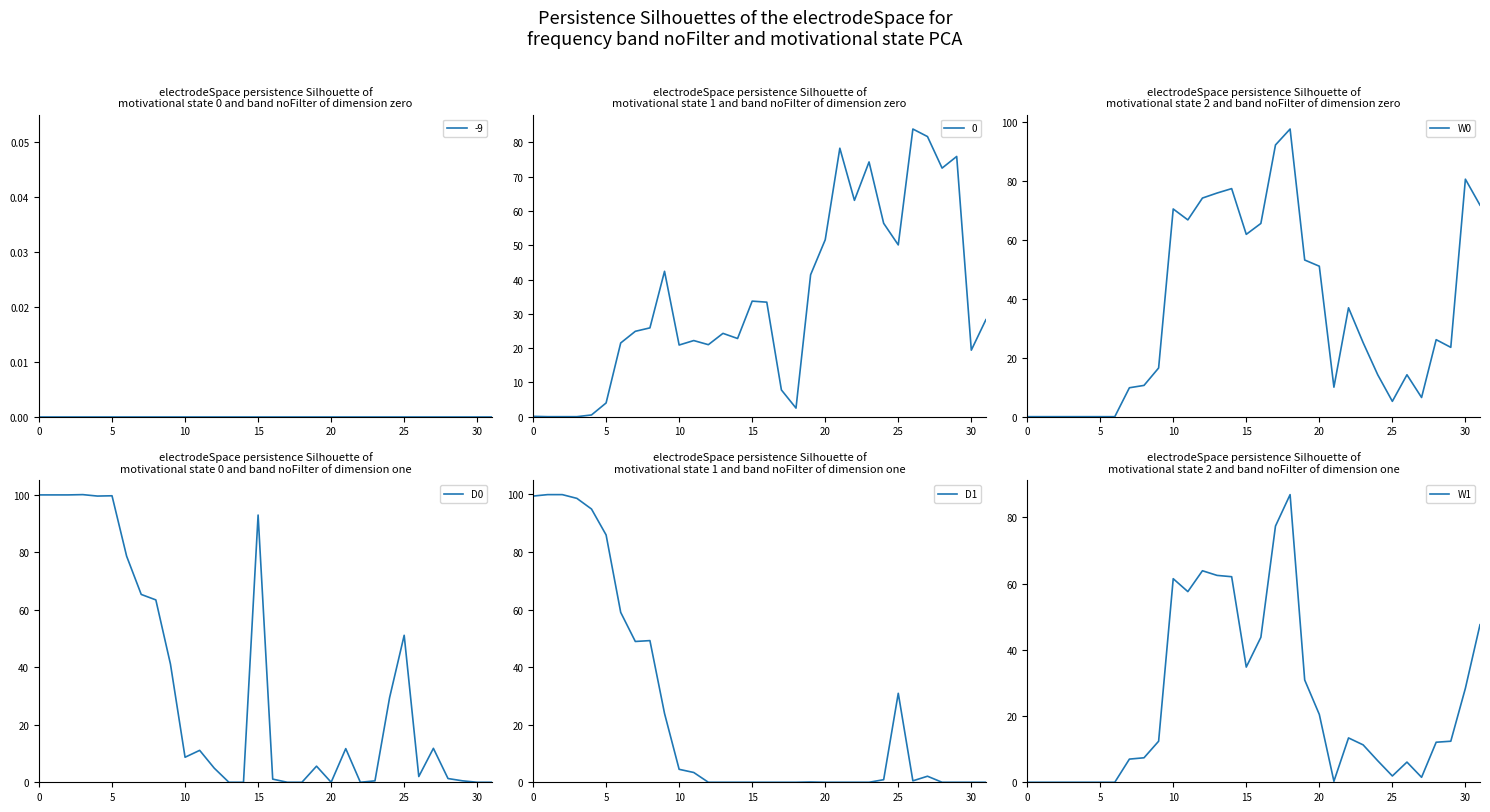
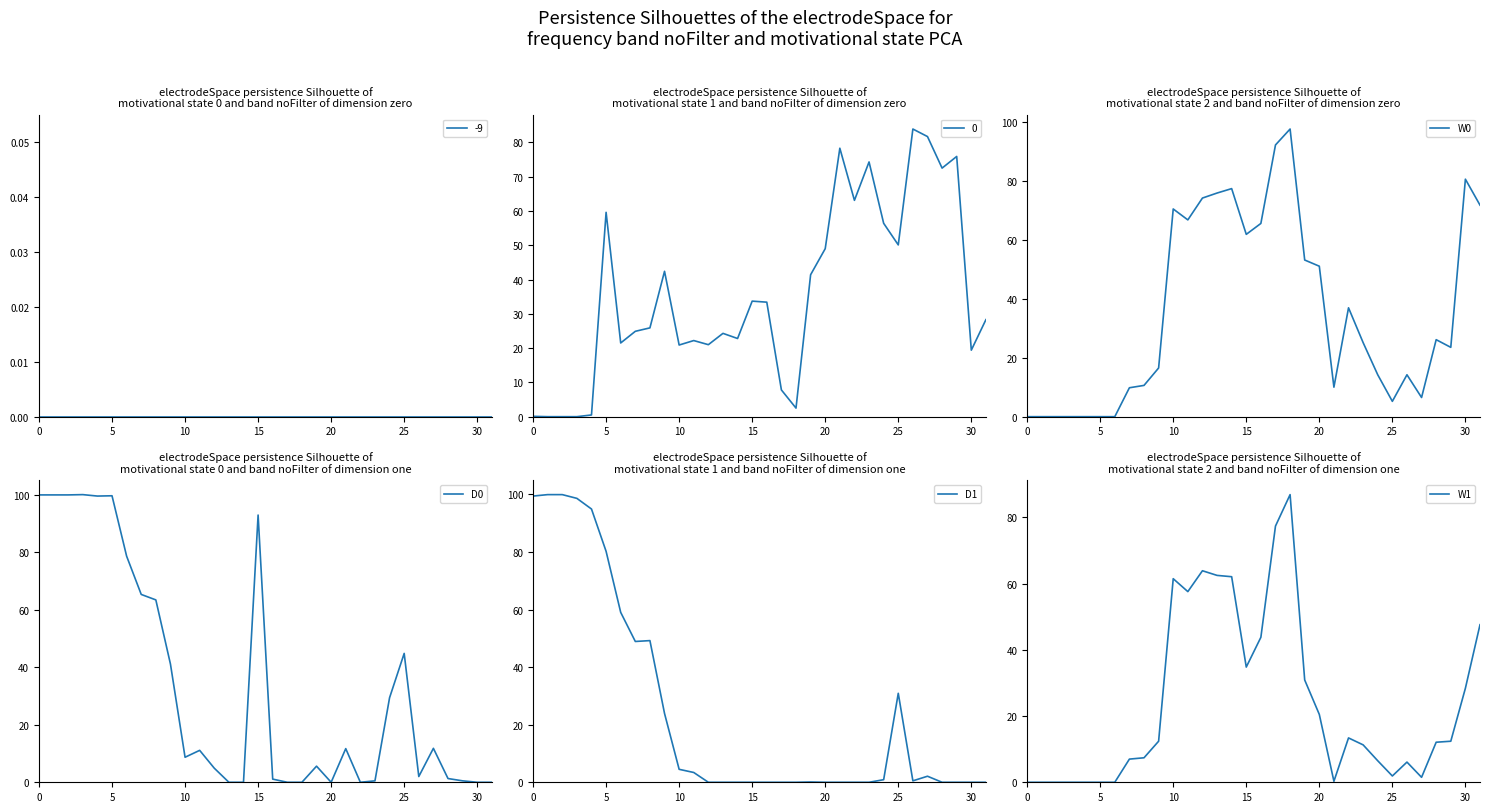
electrodeSpace persistence Silhouette of motivational state 1 and band noFilter of dimension zero, 5: 4 -> 60
electrodeSpace persistence Silhouette of motivational state 1 and band noFilter of dimension zero, 20: 52 -> 49
electrodeSpace persistence Silhouette of motivational state 0 and band noFilter of dimension one, 25: 51 -> 45
electrodeSpace persistence Silhouette of motivational state 1 and band noFilter of dimension one, 5: 86 -> 80
